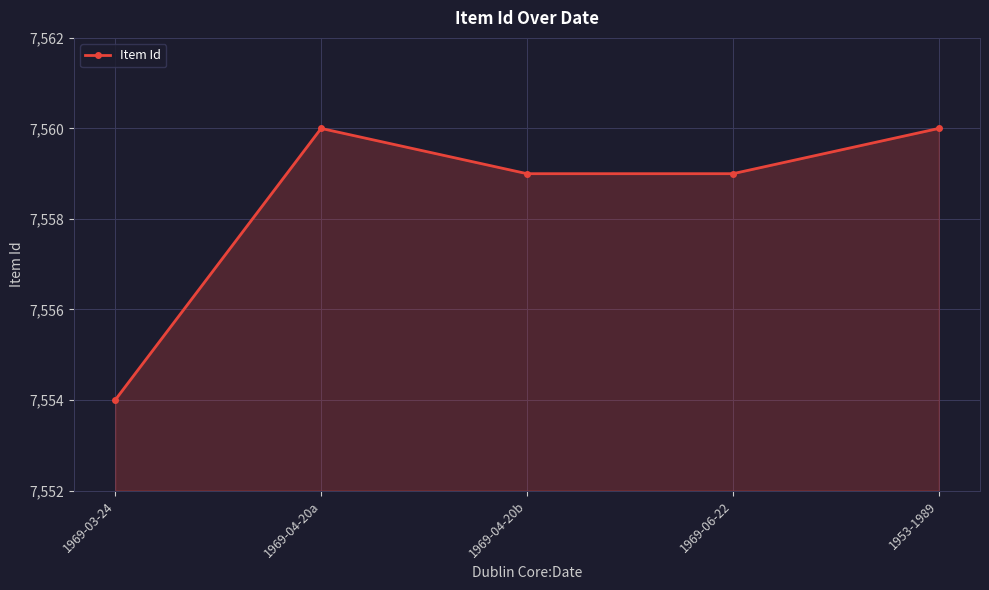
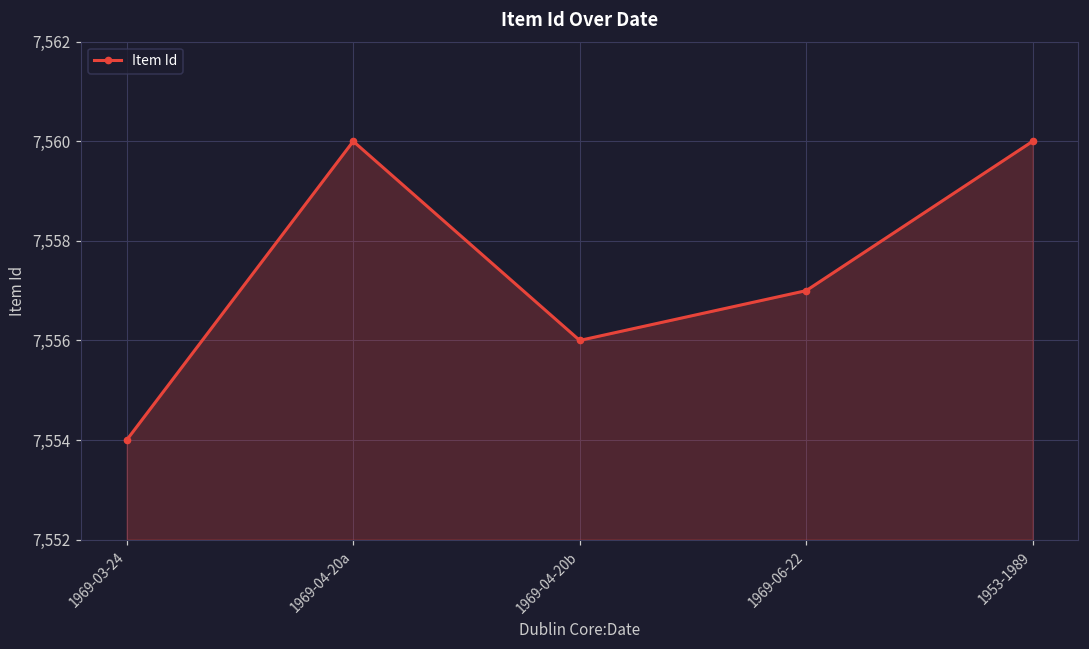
1969-04-20b: 7,559 -> 7,556
1969-06-22: 7,559 -> 7,557
